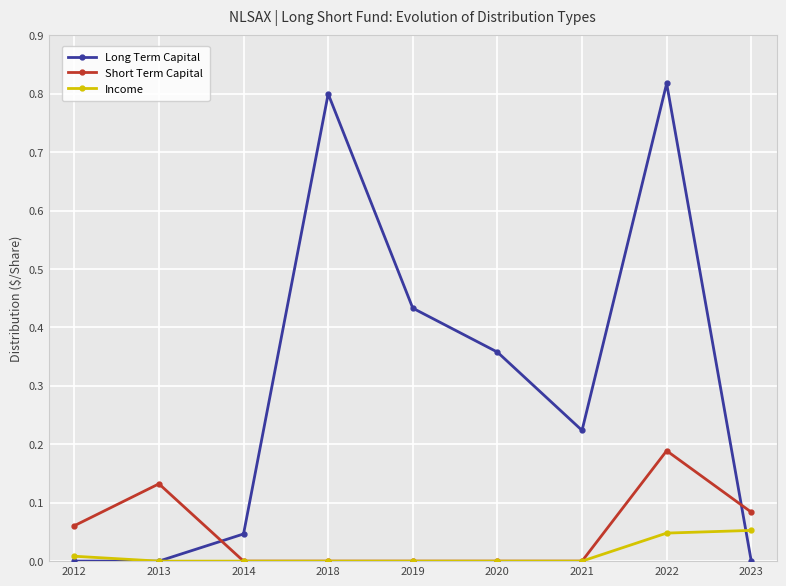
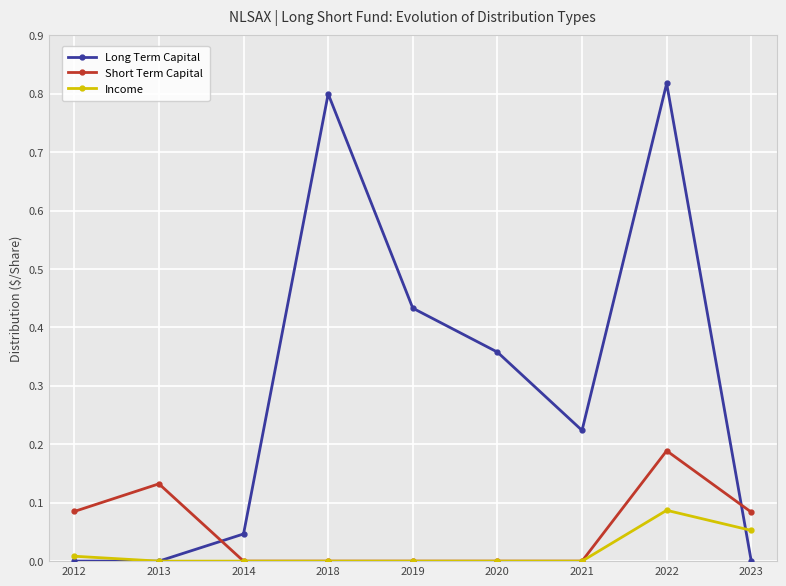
Short Term Capital, 2012: 0.06 -> 0.09
Income, 2022: 0.05 -> 0.09
